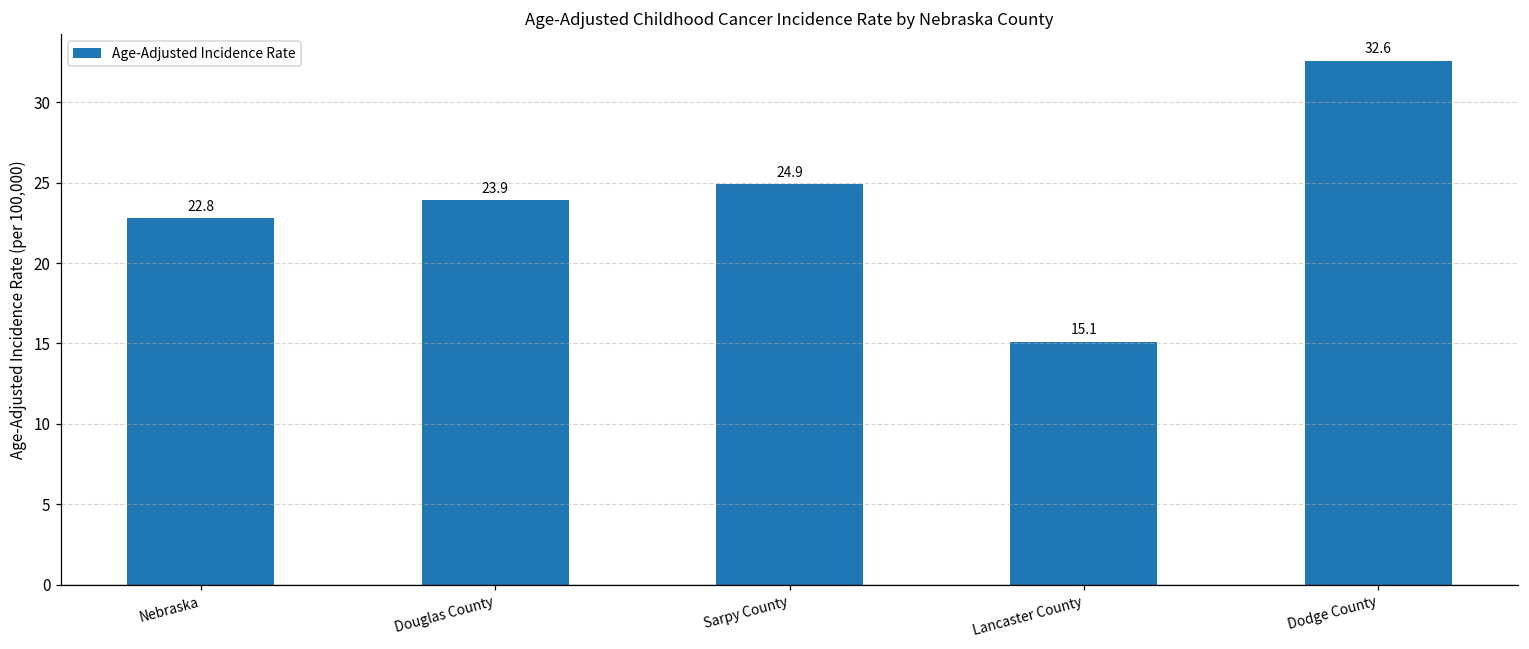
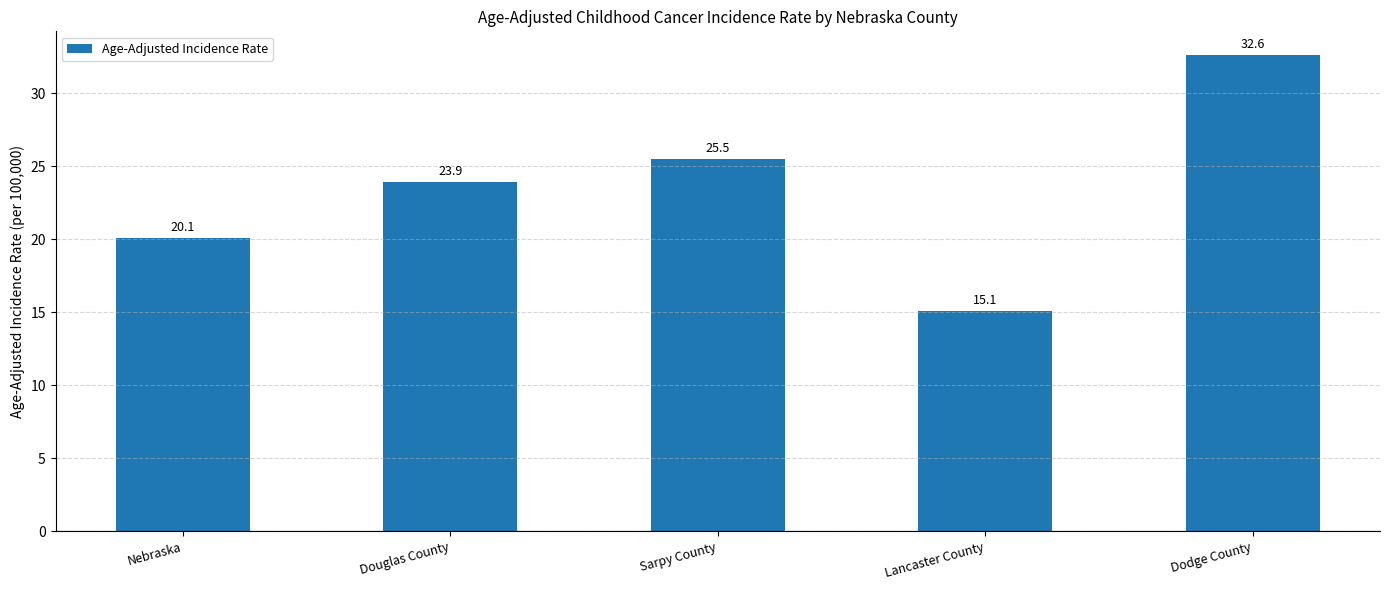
Nebraska: 22.8 -> 20.1
Sarpy County: 24.9 -> 25.5
